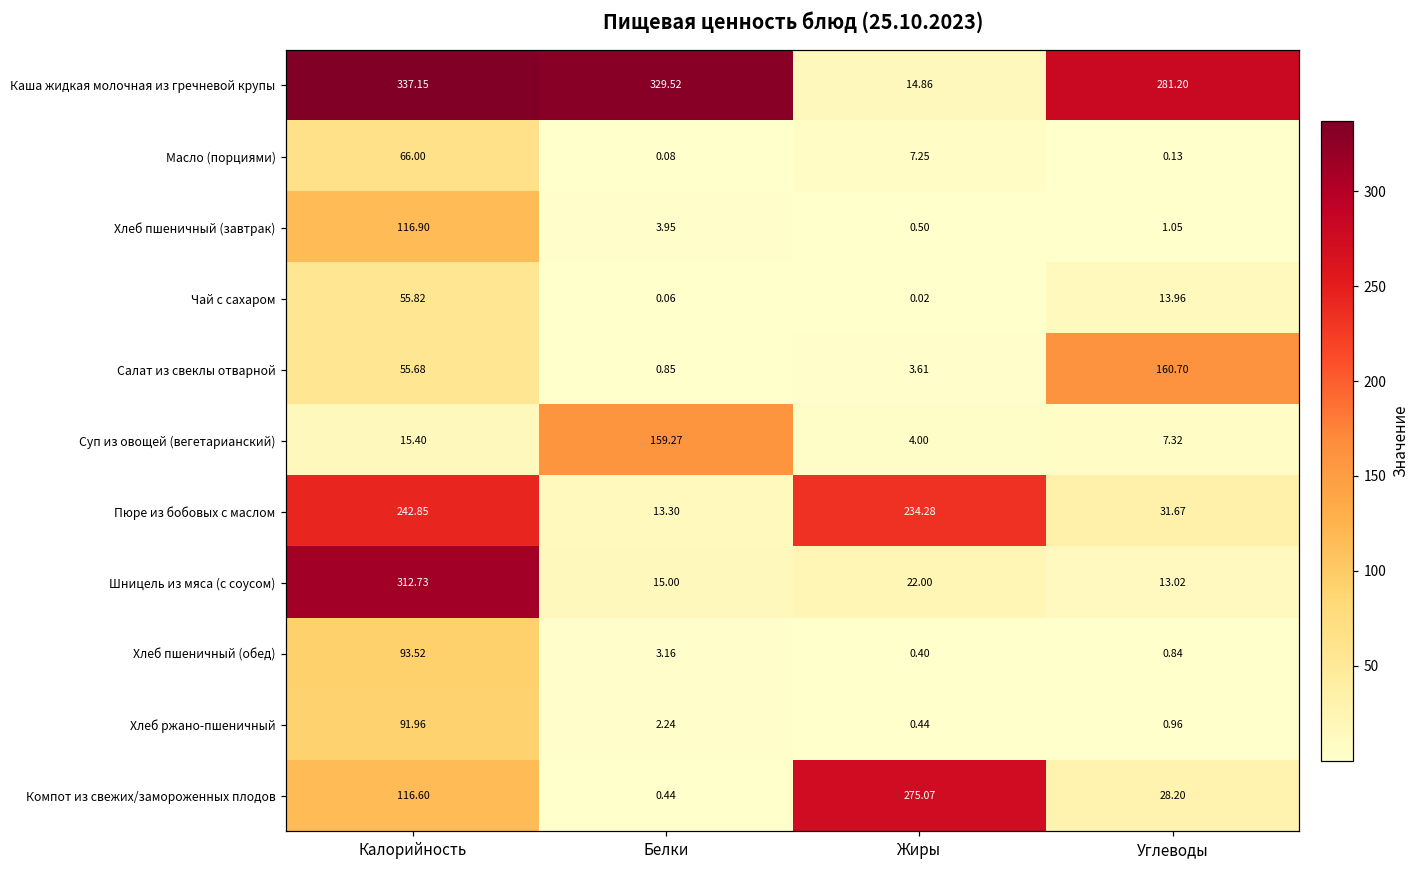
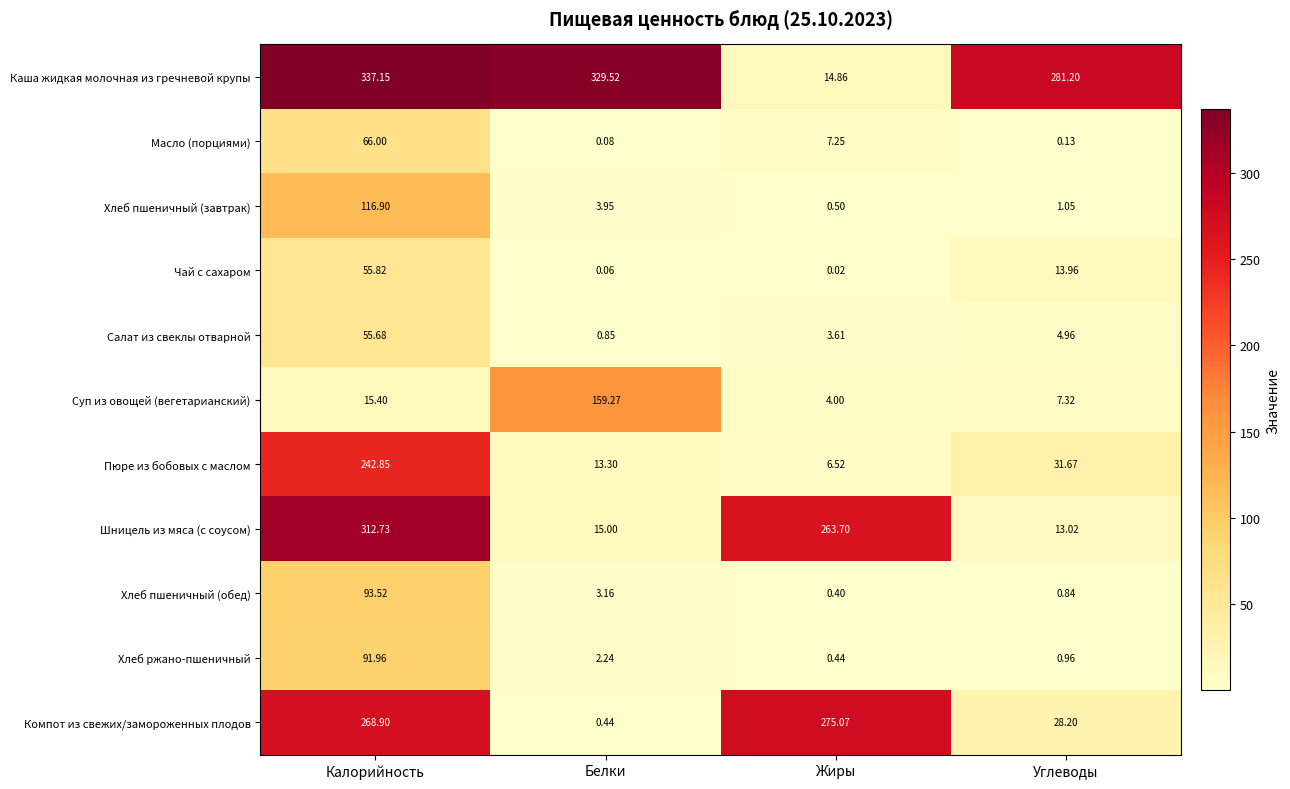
Салат из свеклы отварной, Углеводы: 160.70 -> 4.96
Пюре из бобовых с маслом, Жиры: 234.28 -> 6.52
Шницель из мяса (с соусом), Жиры: 22.00 -> 263.70
Компот из свежих/замороженных плодов, Калорийность: 116.60 -> 268.90
